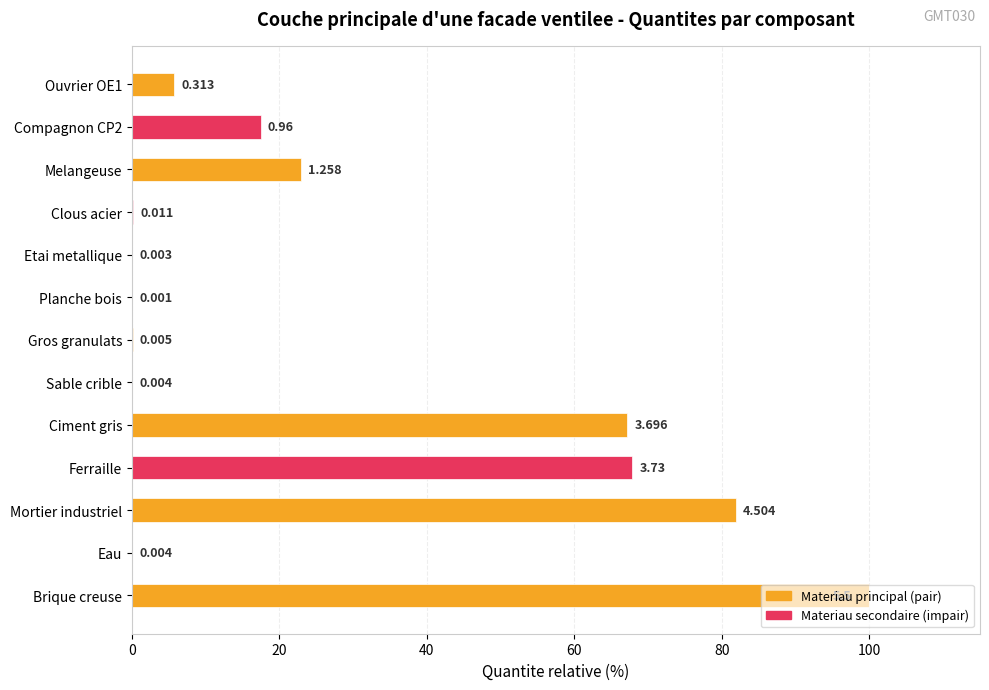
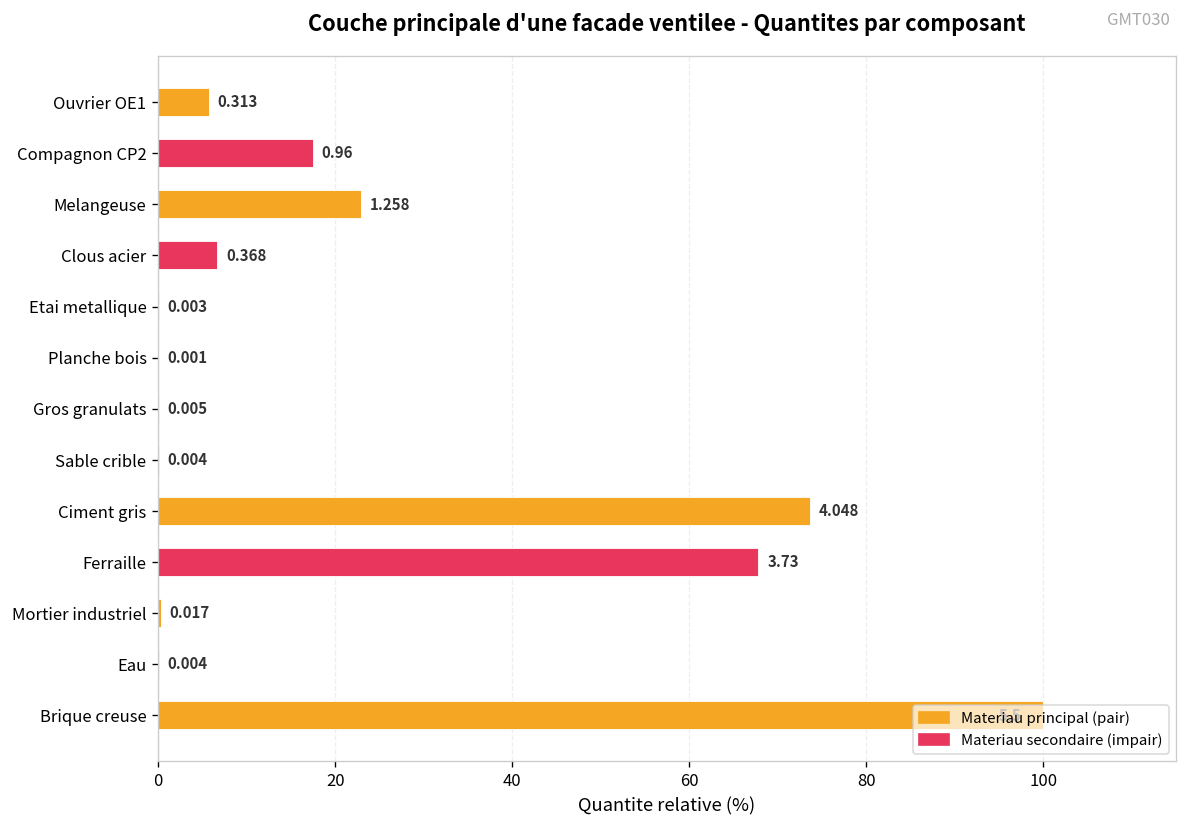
Clous acier: 0.011 -> 0.368
Ciment gris: 3.696 -> 4.048
Mortier industriel: 4.504 -> 0.017
